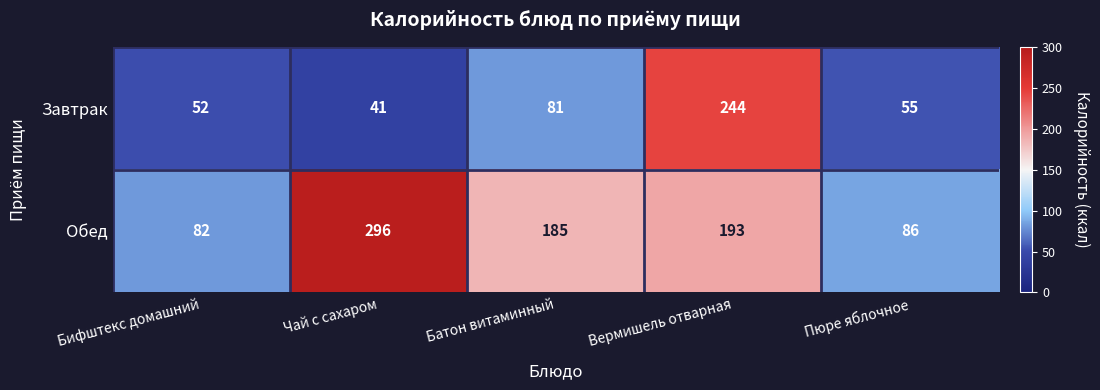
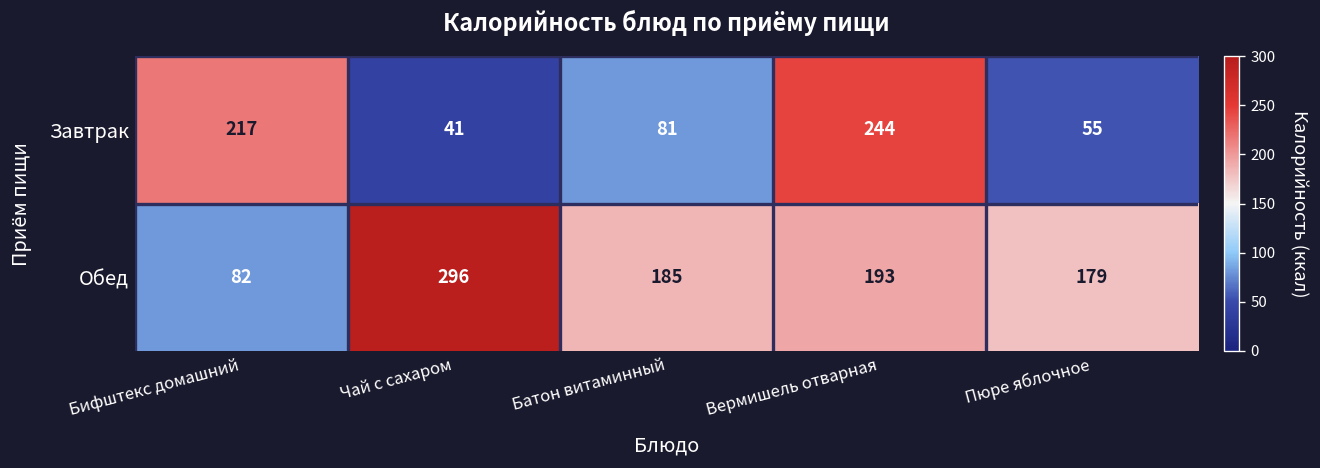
Завтрак, Бифштекс домашний: 52 -> 217
Обед, Пюре яблочное: 86 -> 179
